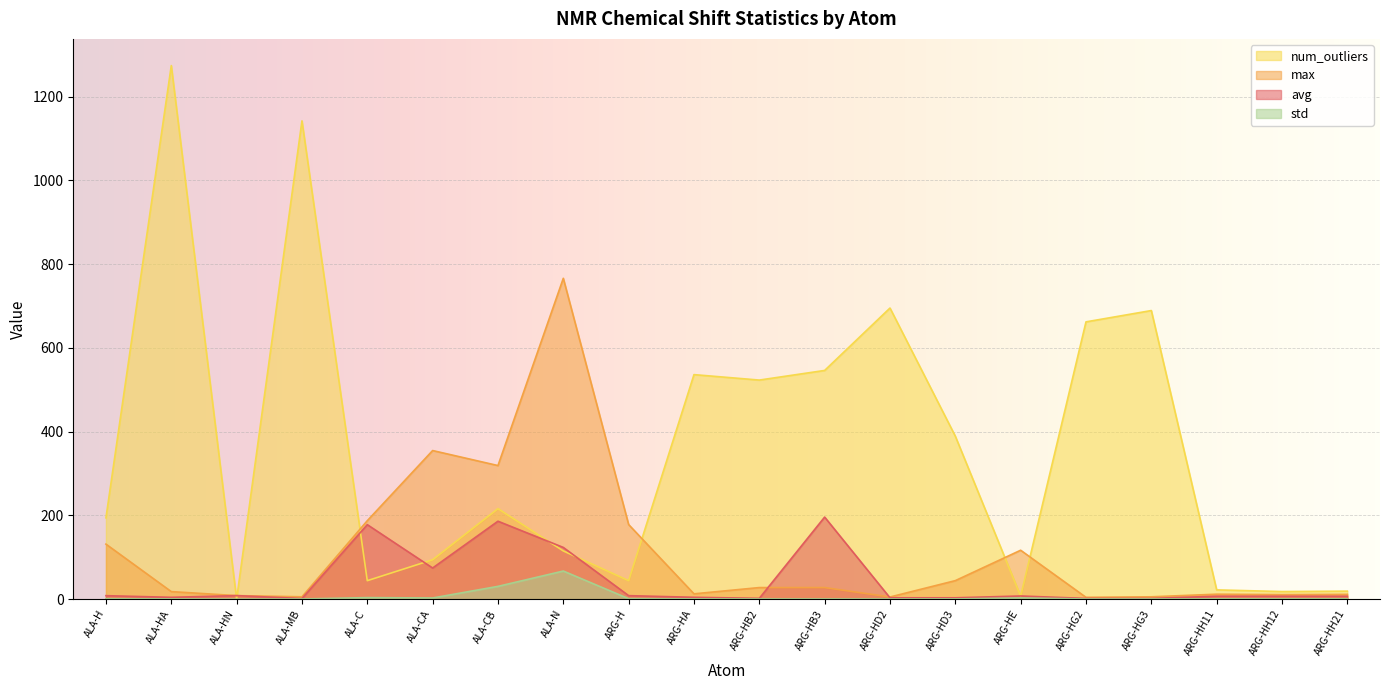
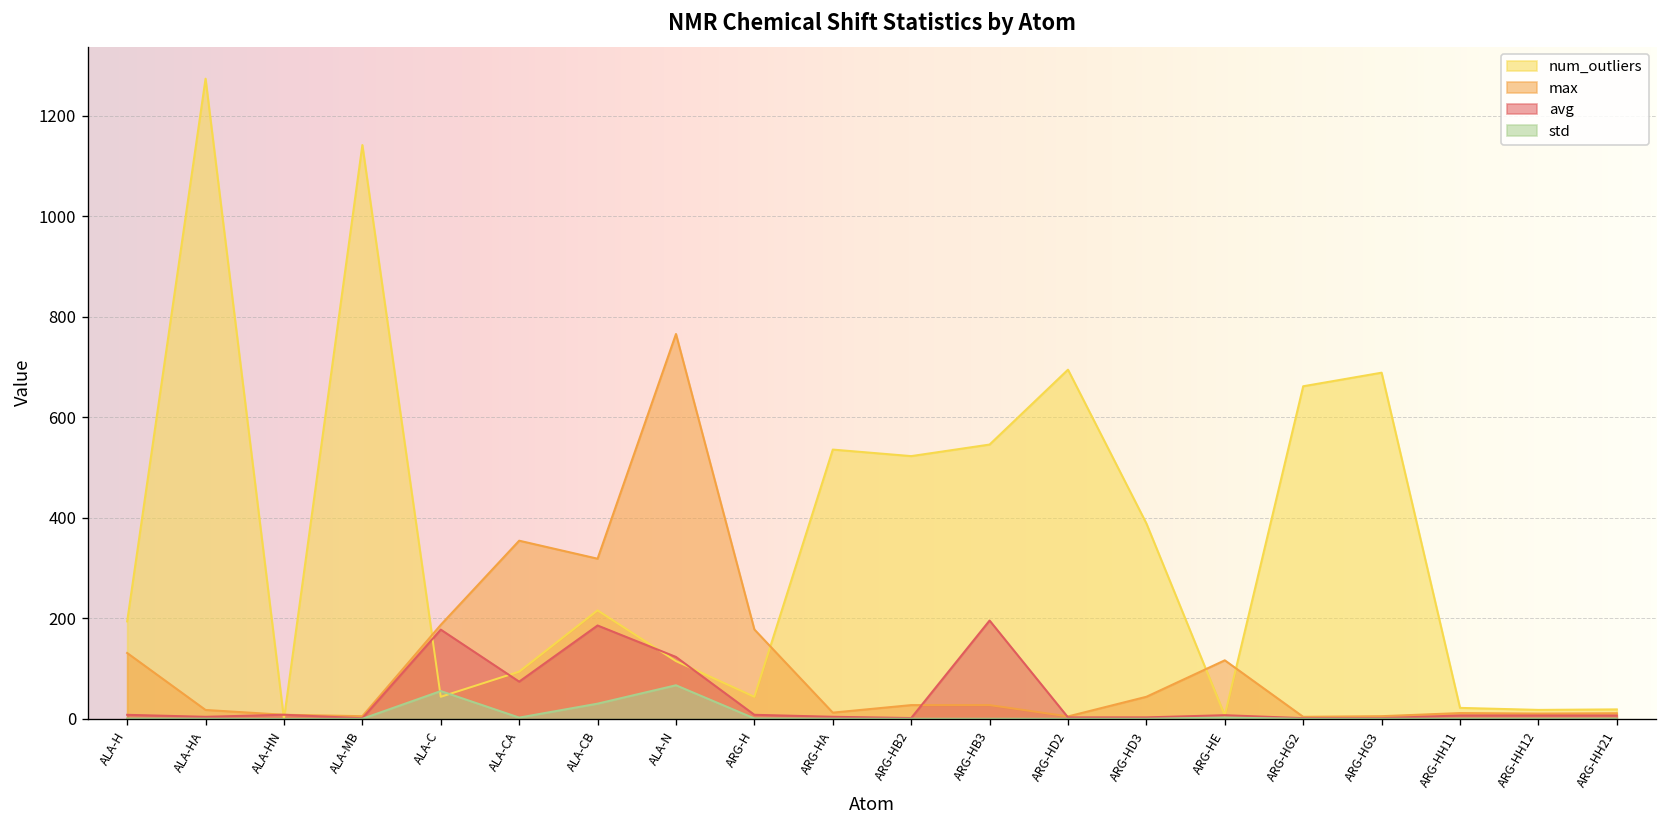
std, ALA-C: 0 -> 60
